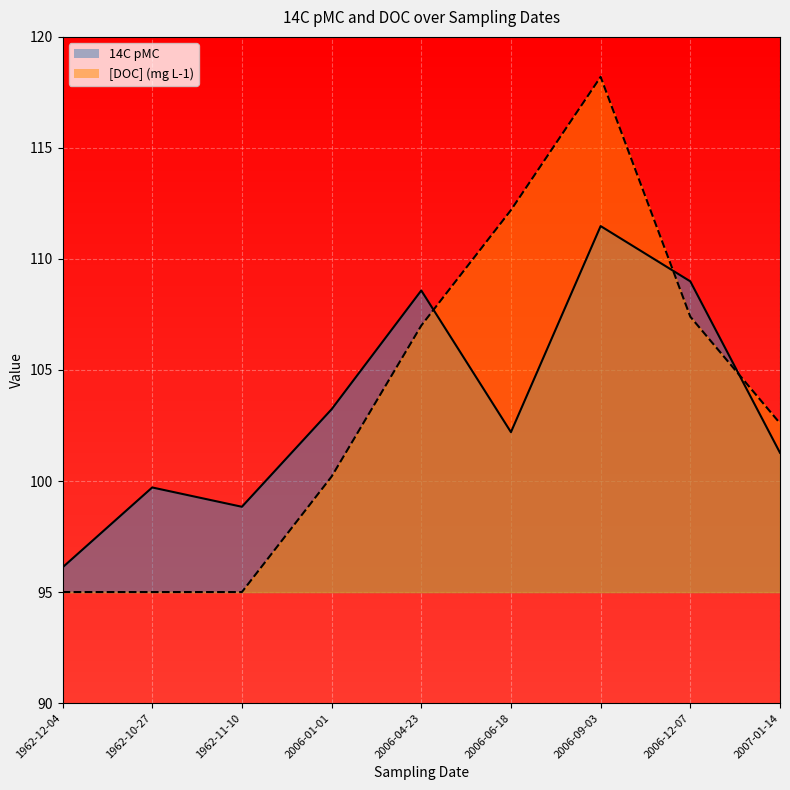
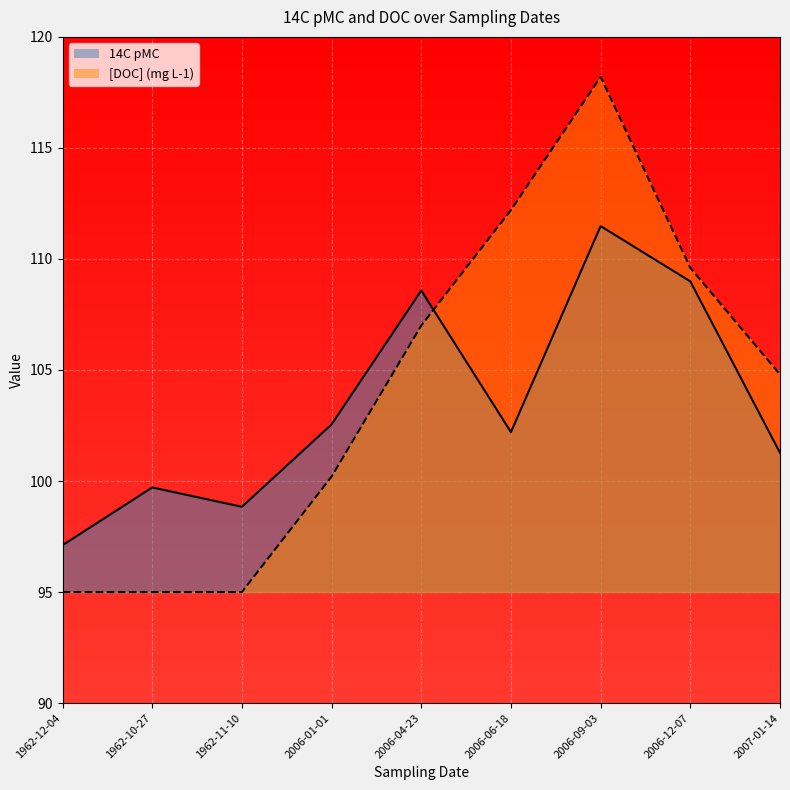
14C pMC, 1962-12-04: 96.1 -> 97.1
14C pMC, 2006-01-01: 103.2 -> 102.6
[DOC] (mg L-1), 2006-12-07: 107.4 -> 109.6
[DOC] (mg L-1), 2007-01-14: 102.6 -> 104.8
